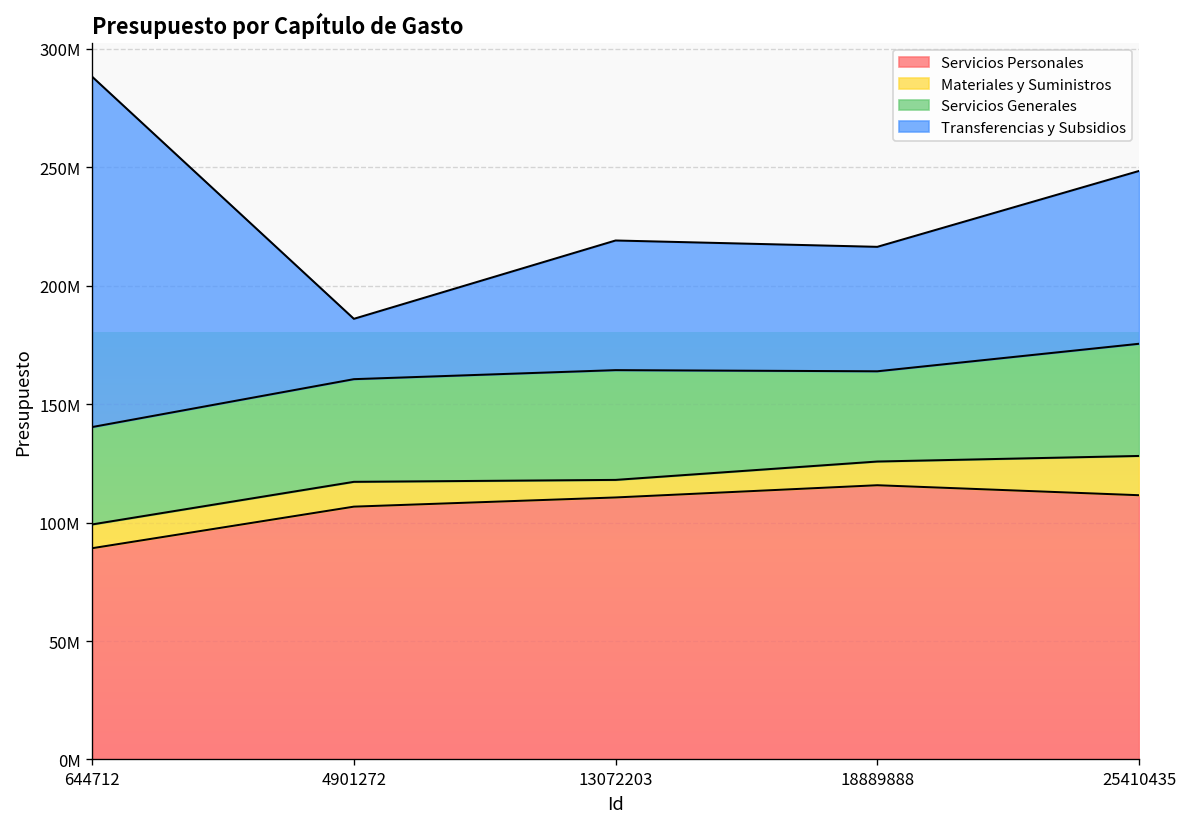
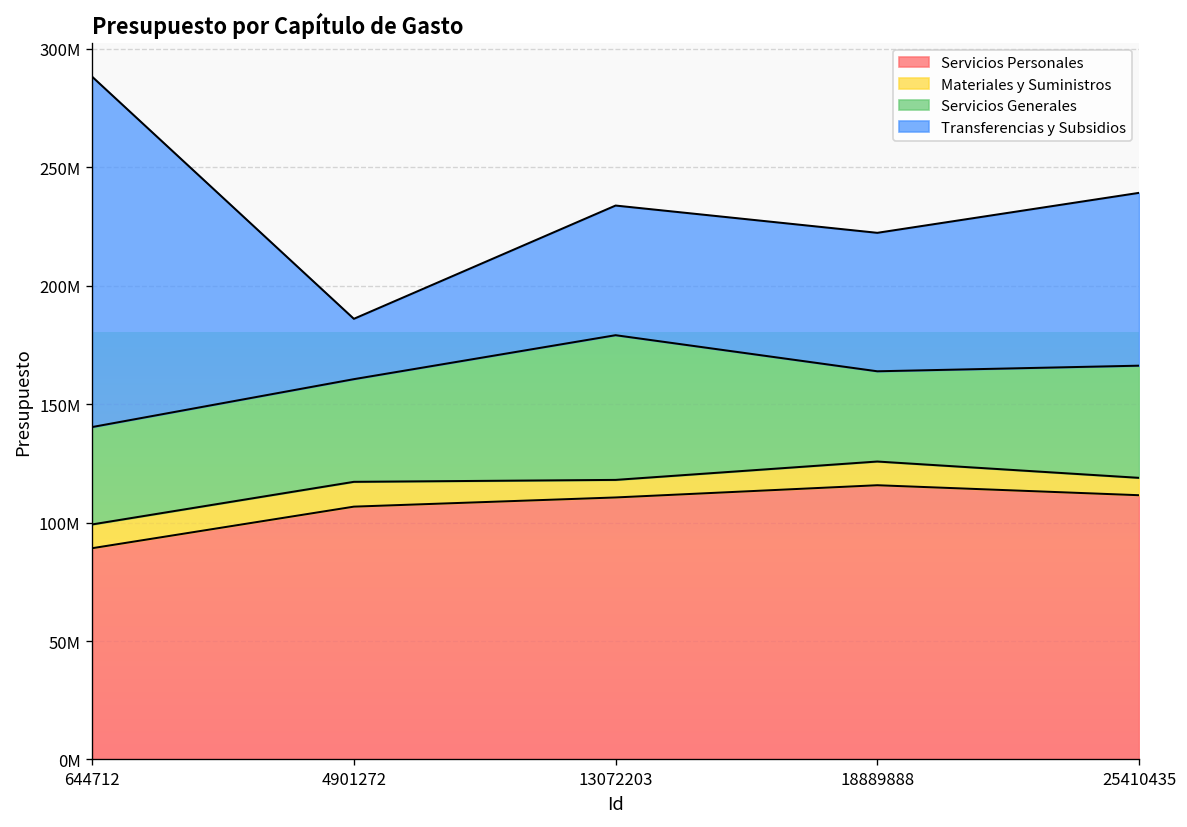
Servicios Generales, 13072203: 46000000 -> 61000000
Transferencias y Subsidios, 18889888: 53000000 -> 58000000
Materiales y Suministros, 25410435: 17000000 -> 7000000
